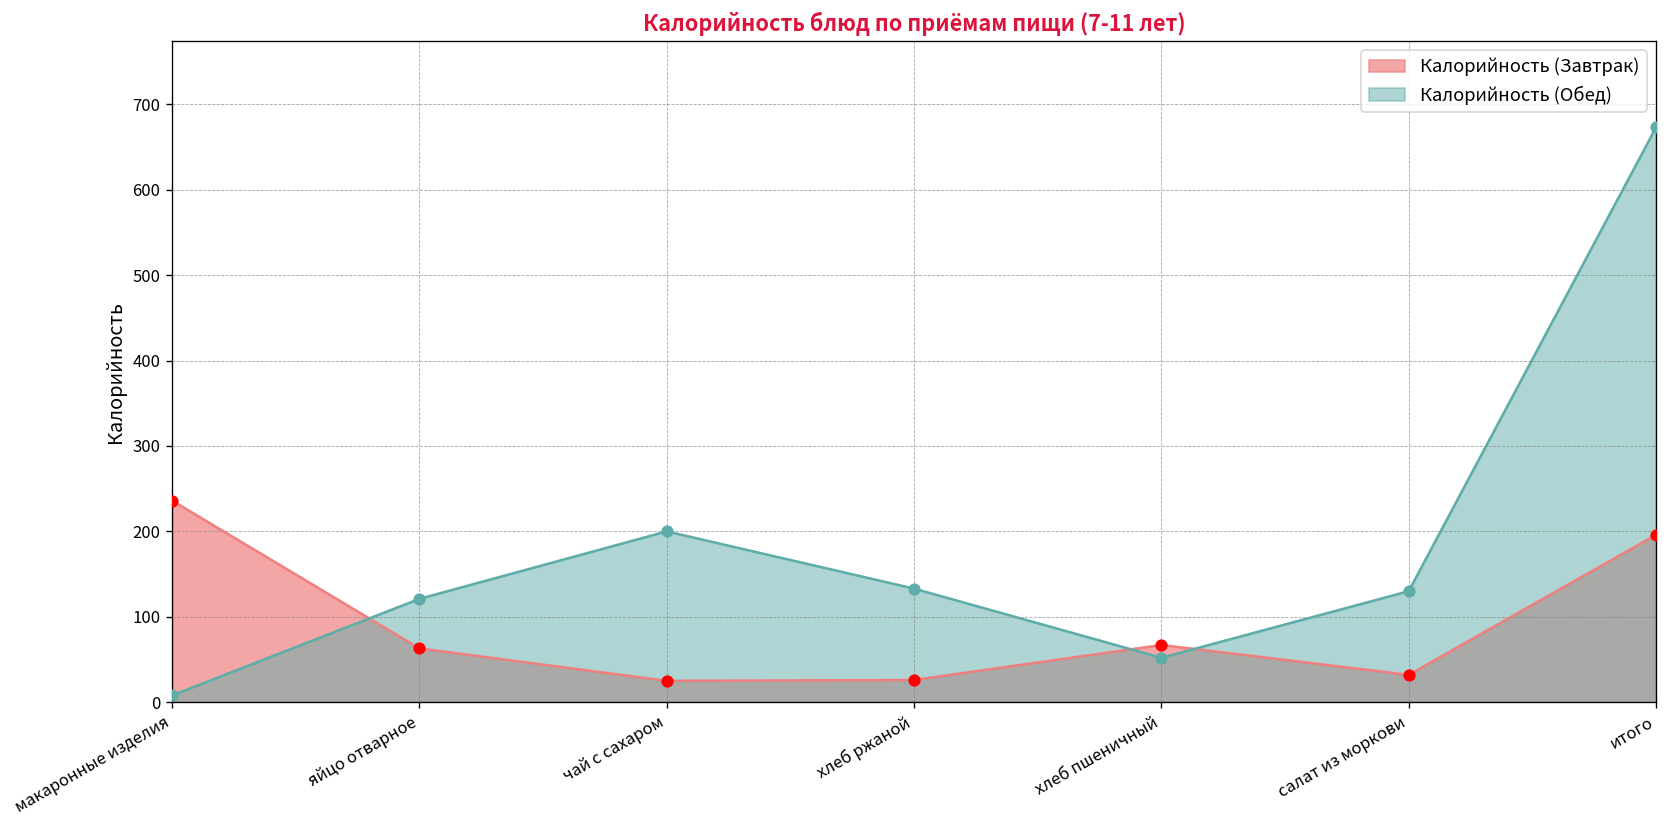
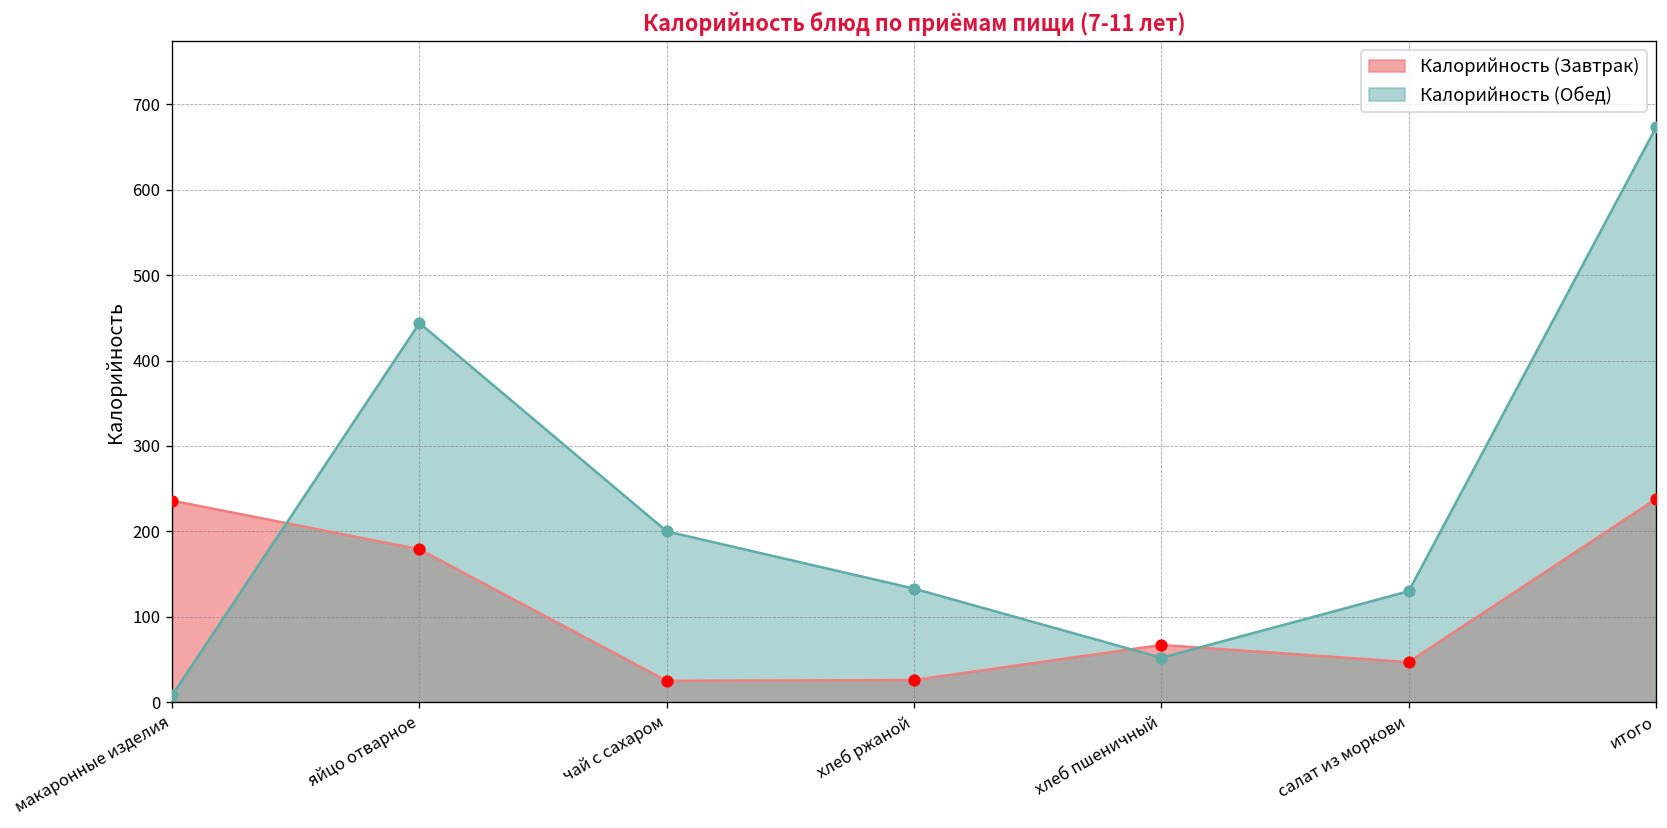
Калорийность (Завтрак), яйцо отварное: 60 -> 180
Калорийность (Обед), яйцо отварное: 120 -> 440
Калорийность (Завтрак), салат из моркови: 30 -> 50
Калорийность (Завтрак), итого: 200 -> 240
